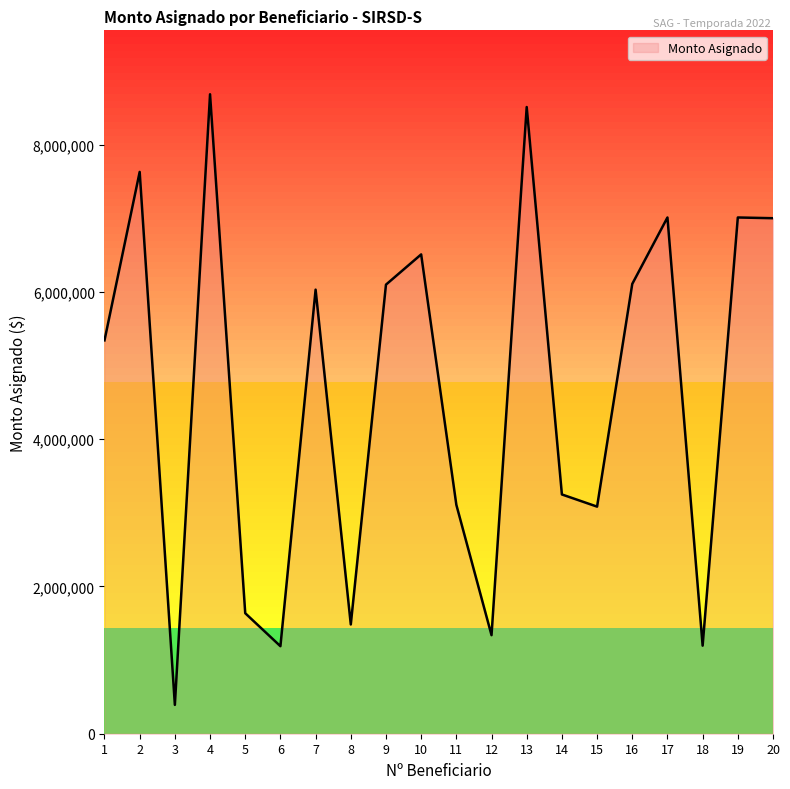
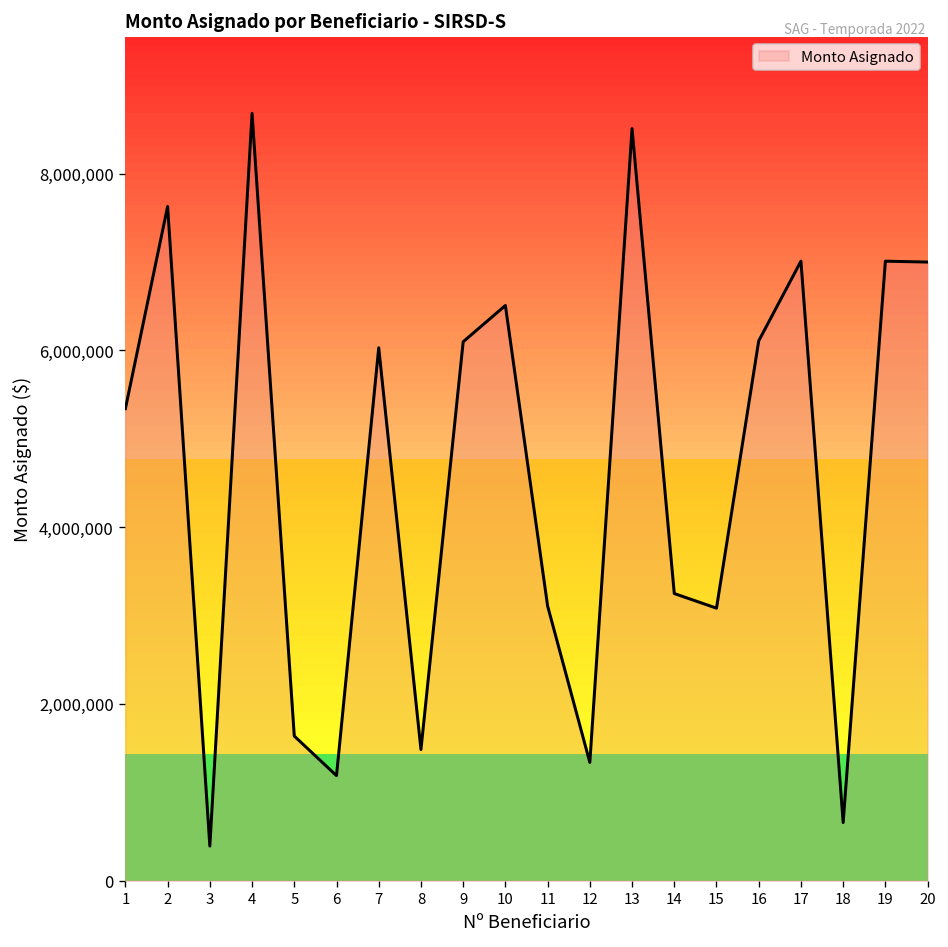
18: 1,200,000 -> 700,000
